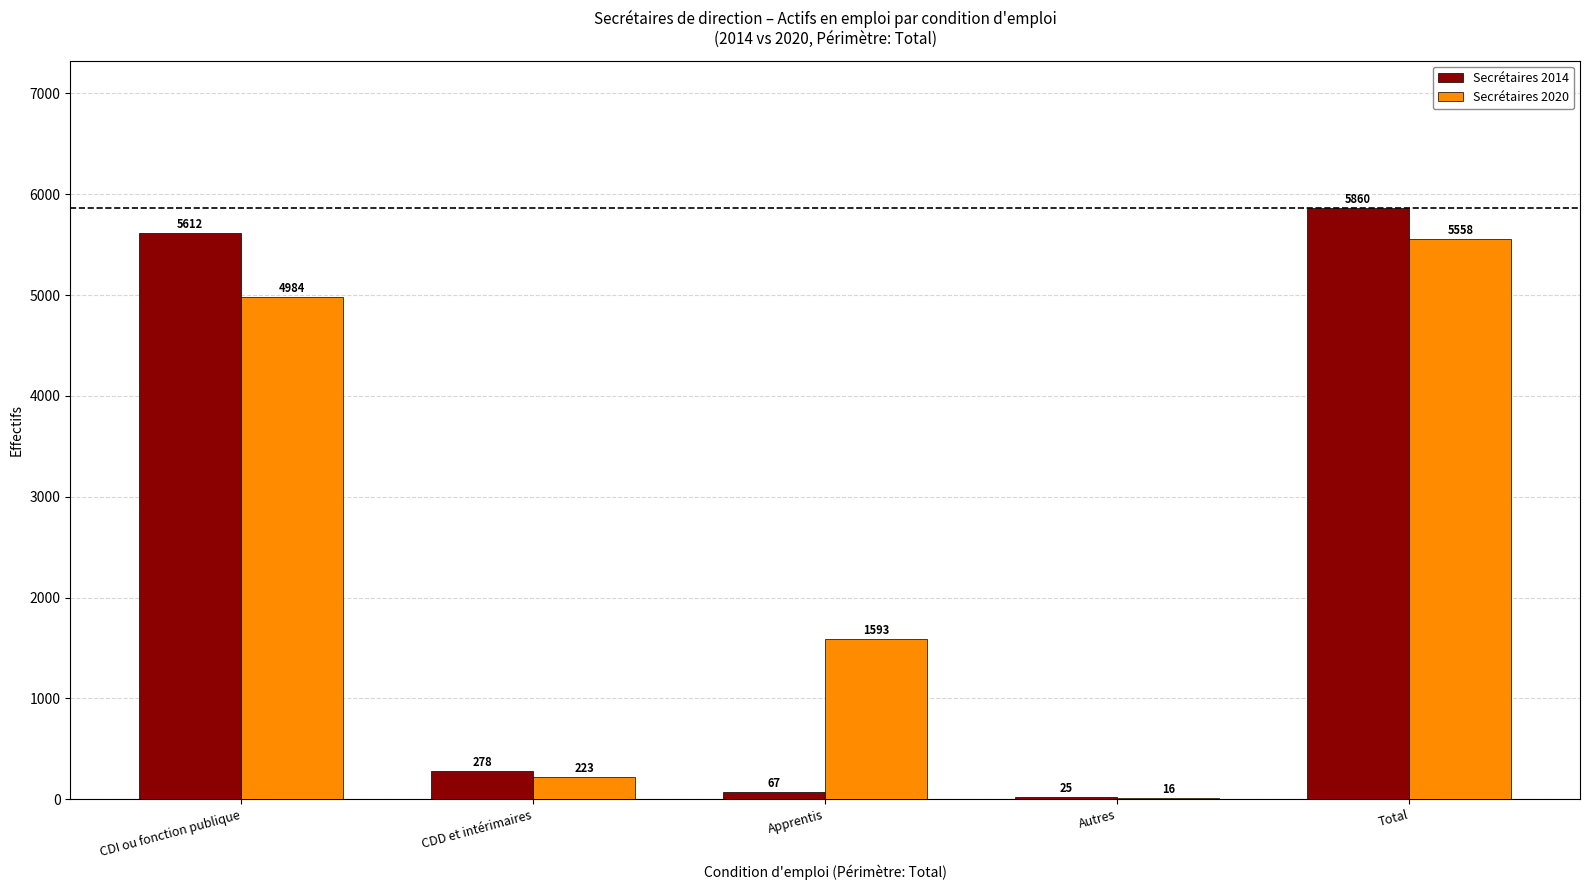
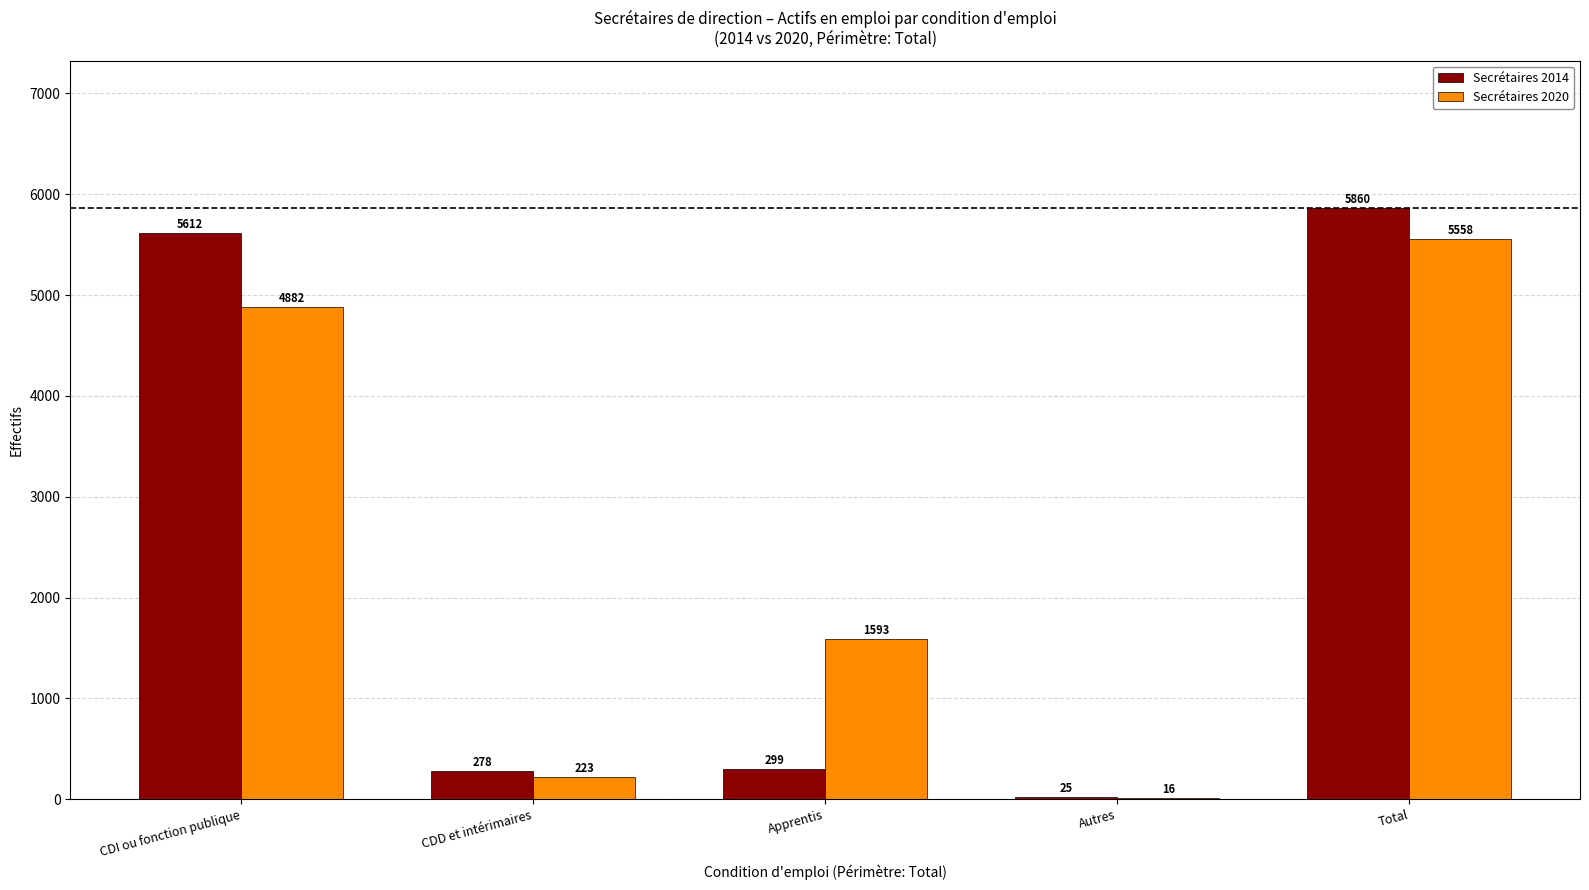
Secrétaires 2020, CDI ou fonction publique: 4984 -> 4882
Secrétaires 2014, Apprentis: 67 -> 299
